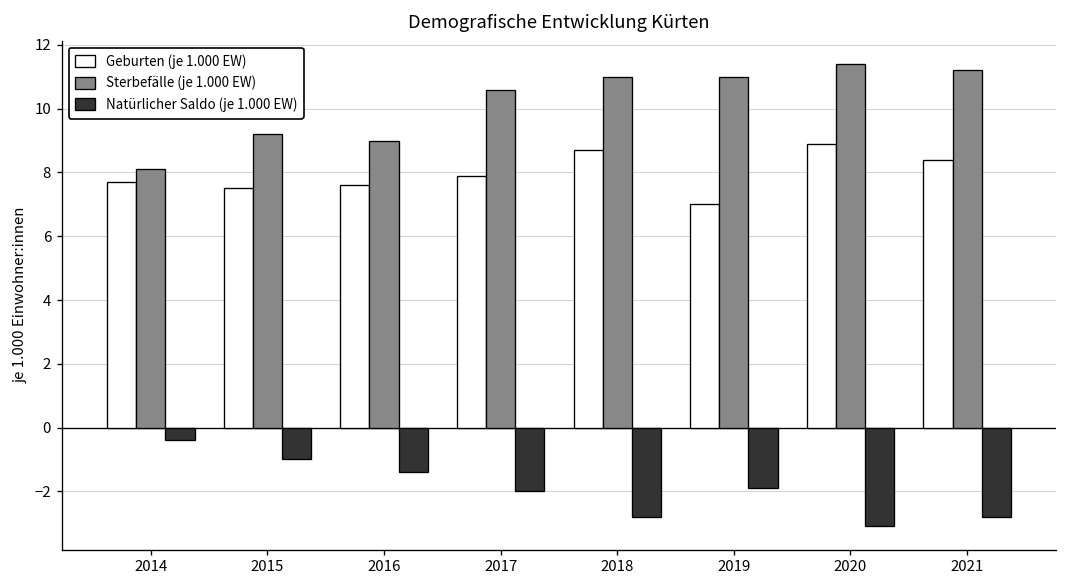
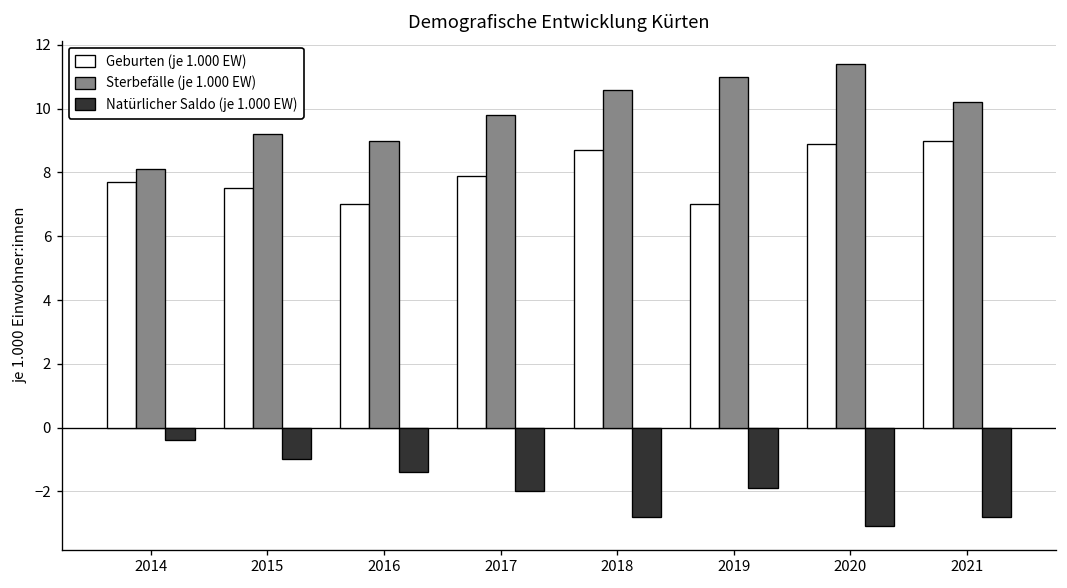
Geburten (je 1.000 EW), 2016: 7.6 -> 7.0
Sterbefälle (je 1.000 EW), 2017: 10.6 -> 9.8
Sterbefälle (je 1.000 EW), 2018: 11.0 -> 10.6
Geburten (je 1.000 EW), 2021: 8.4 -> 9.0
Sterbefälle (je 1.000 EW), 2021: 11.2 -> 10.2
